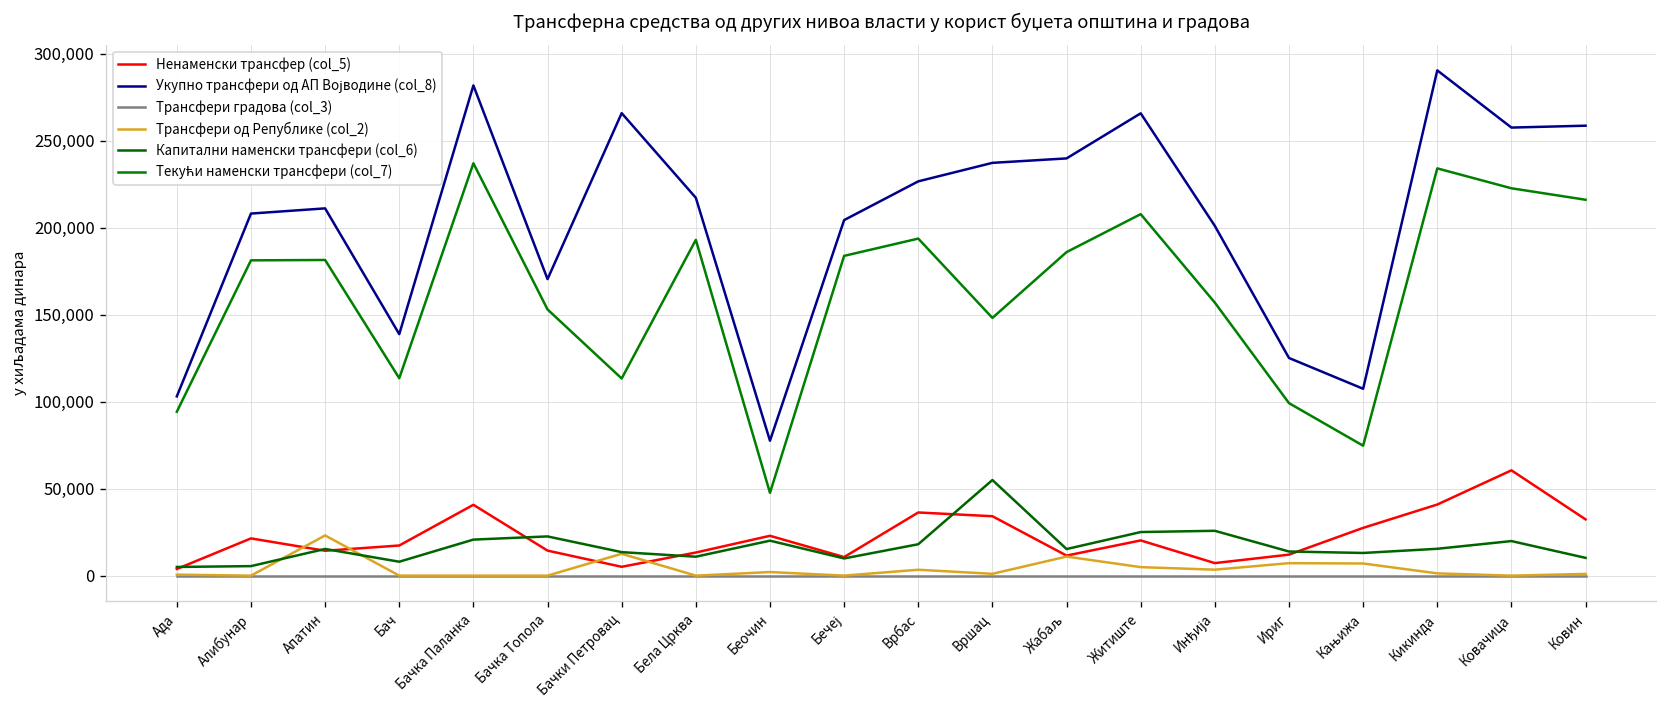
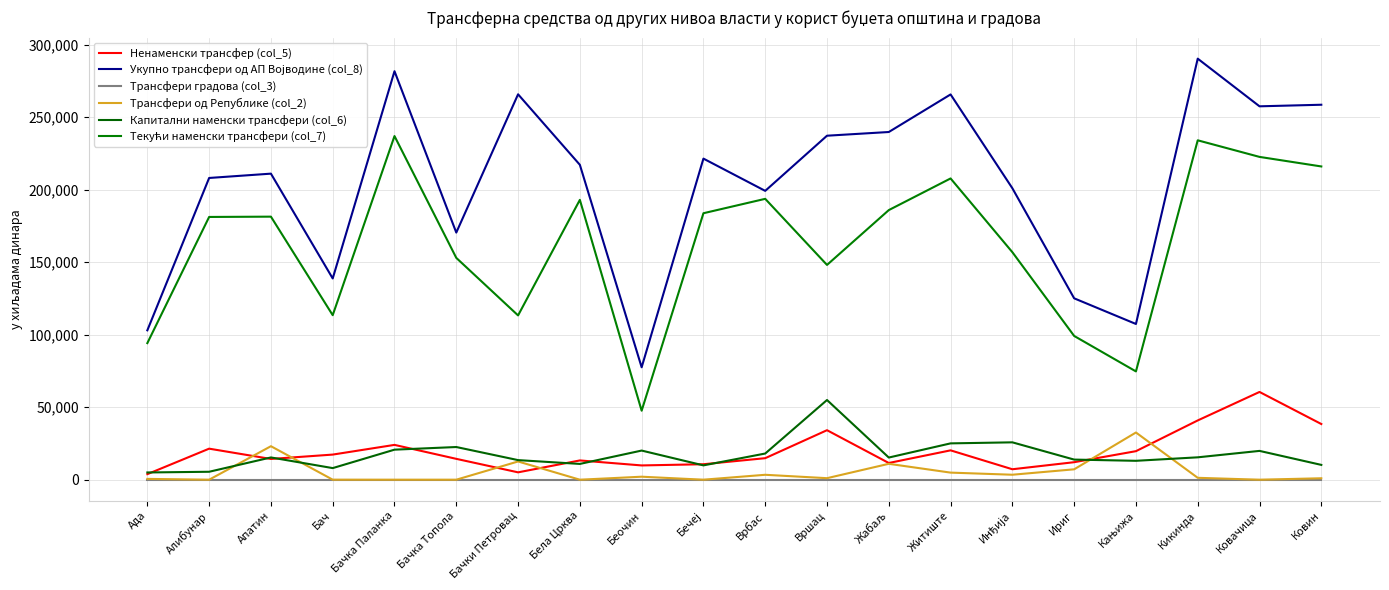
Ненаменски трансфер (col_5), Бачка Паланка: 41,000 -> 24,000
Ненаменски трансфер (col_5), Беочин: 23,000 -> 10,000
Укупно трансфери од АП Војводине (col_8), Бечеј: 204,000 -> 221,000
Ненаменски трансфер (col_5), Врбас: 36,000 -> 15,000
Укупно трансфери од АП Војводине (col_8), Врбас: 227,000 -> 199,000
Ненаменски трансфер (col_5), Кањижа: 27,000 -> 20,000
Трансфери од Републике (col_2), Кањижа: 7,000 -> 33,000
Ненаменски трансфер (col_5), Ковин: 32,000 -> 38,000
